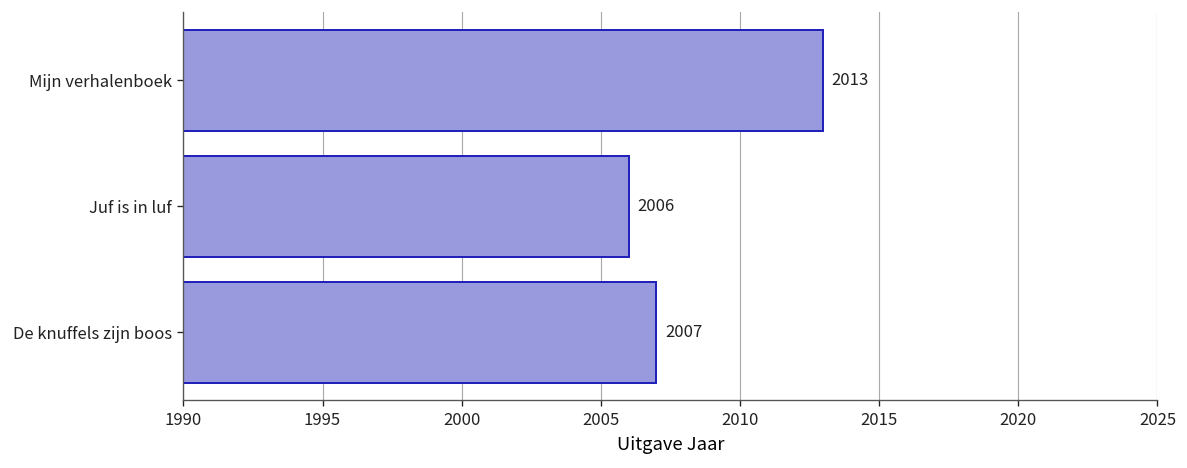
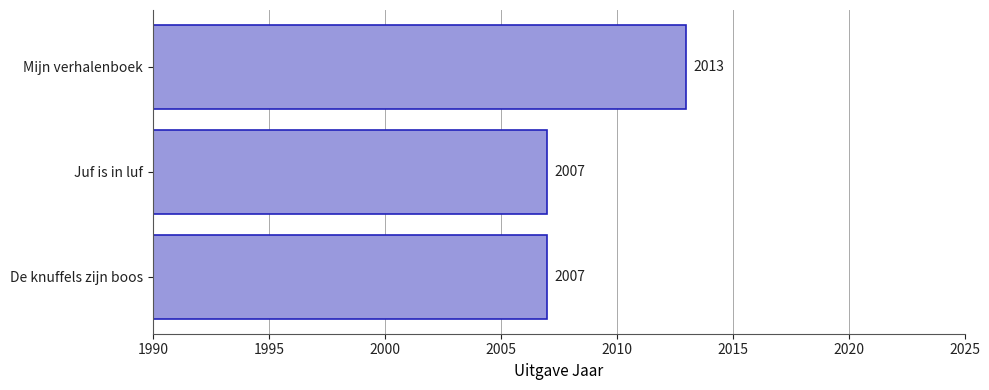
Juf is in luf: 2006 -> 2007
